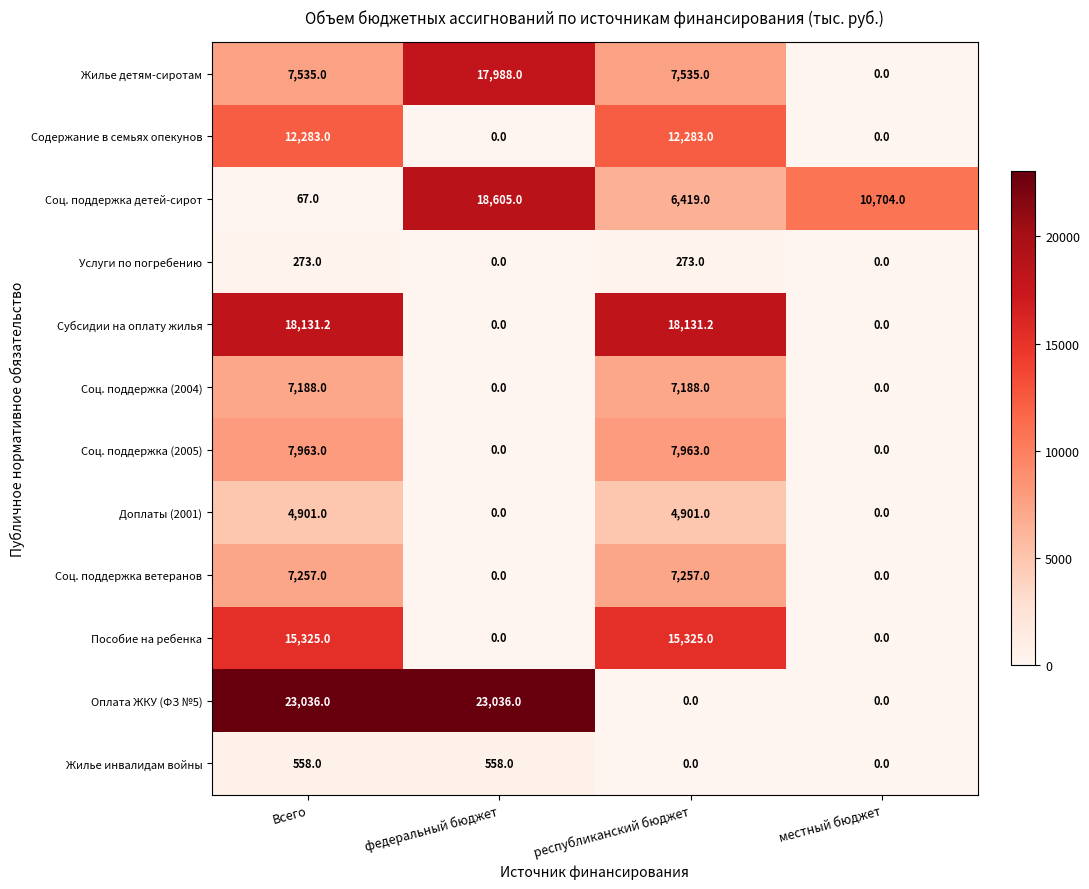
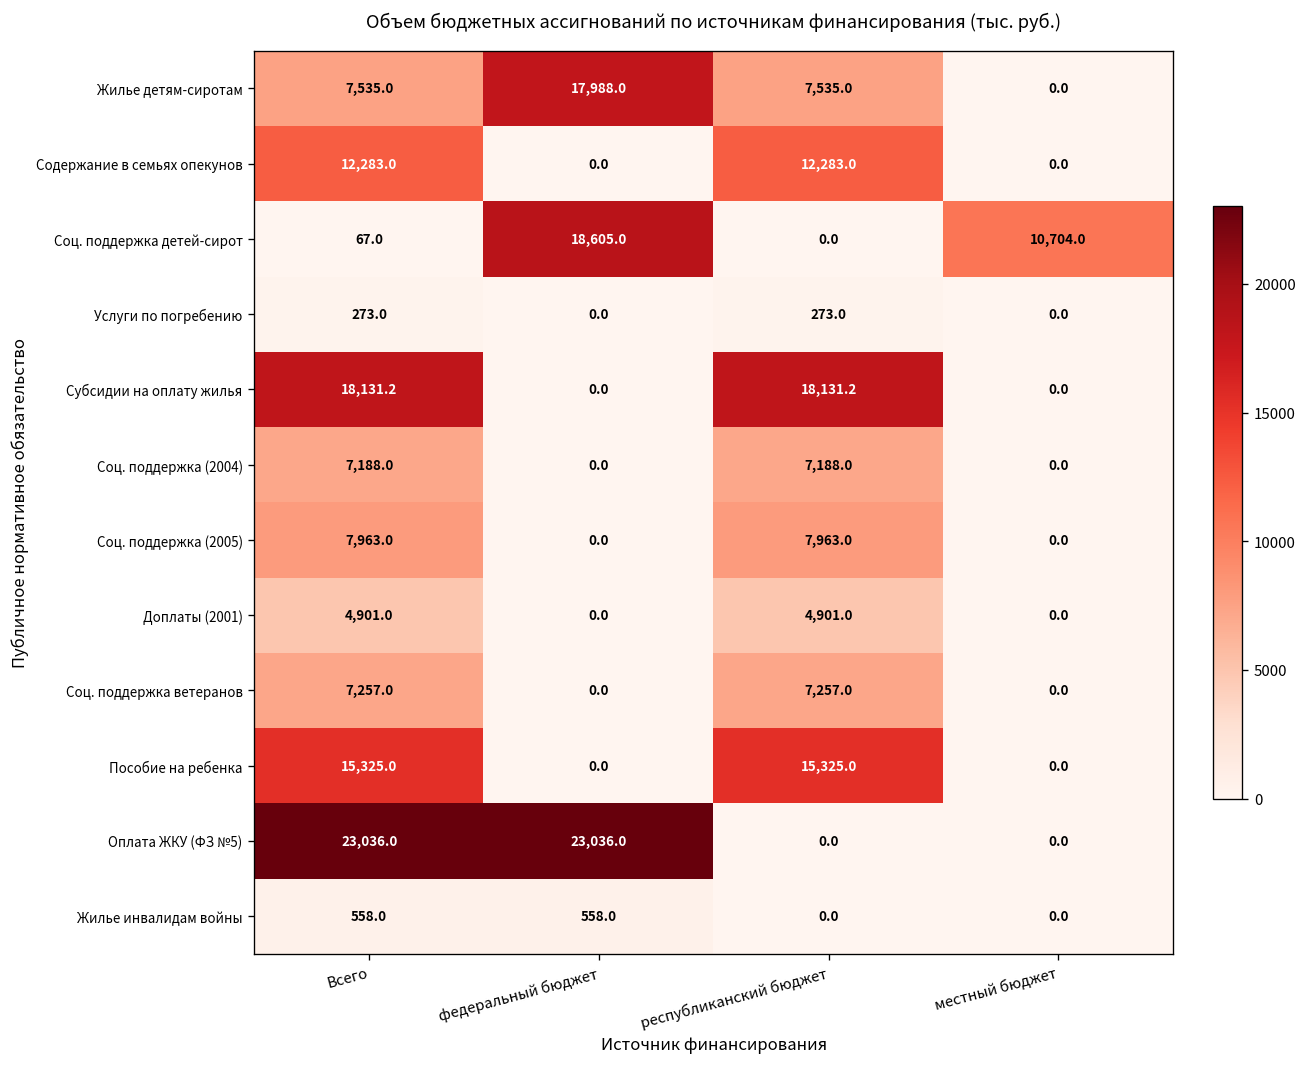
Соц. поддержка детей-сирот, республиканский бюджет: 6,419.0 -> 0.0
